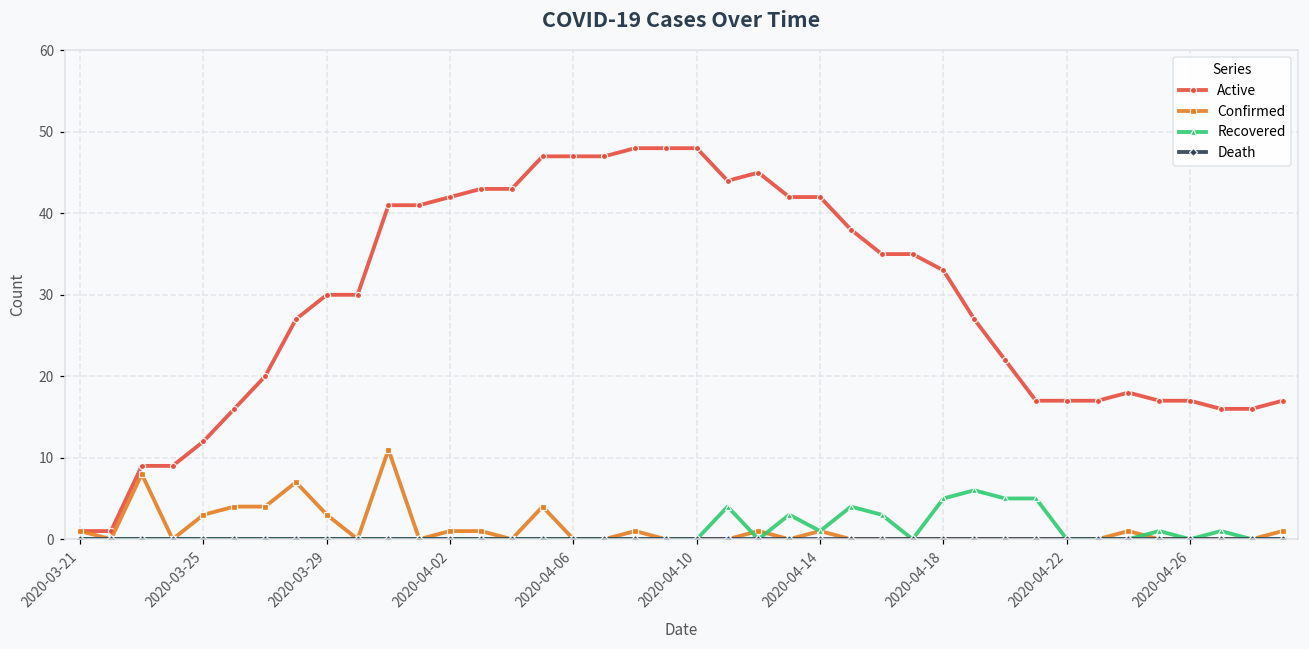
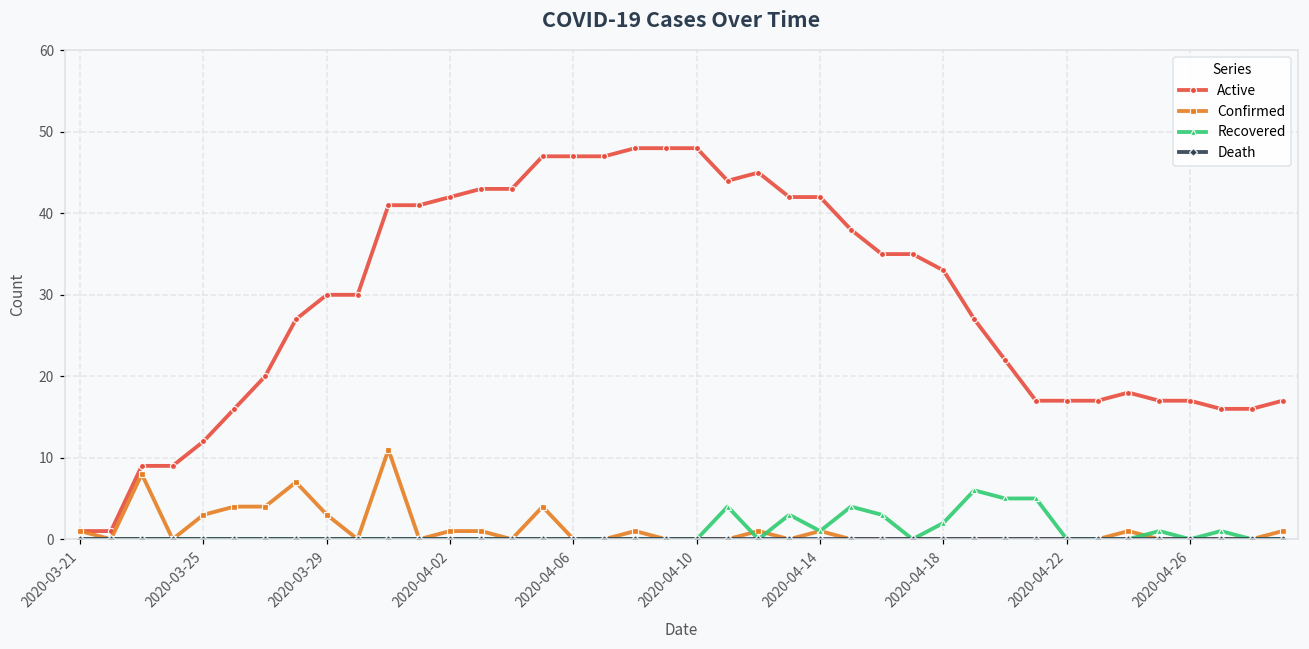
Recovered, 2020-04-18: 5 -> 2
